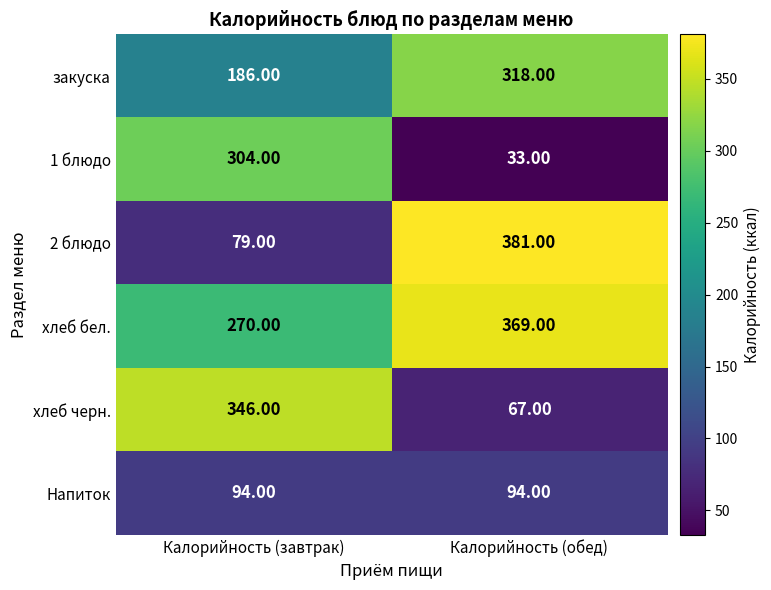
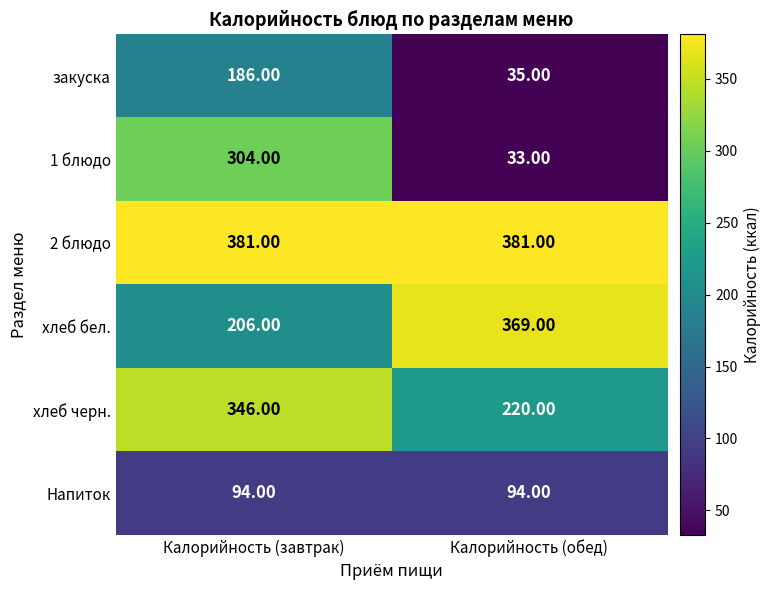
закуска, Калорийность (обед): 318.00 -> 35.00
2 блюдо, Калорийность (завтрак): 79.00 -> 381.00
хлеб бел., Калорийность (завтрак): 270.00 -> 206.00
хлеб черн., Калорийность (обед): 67.00 -> 220.00
